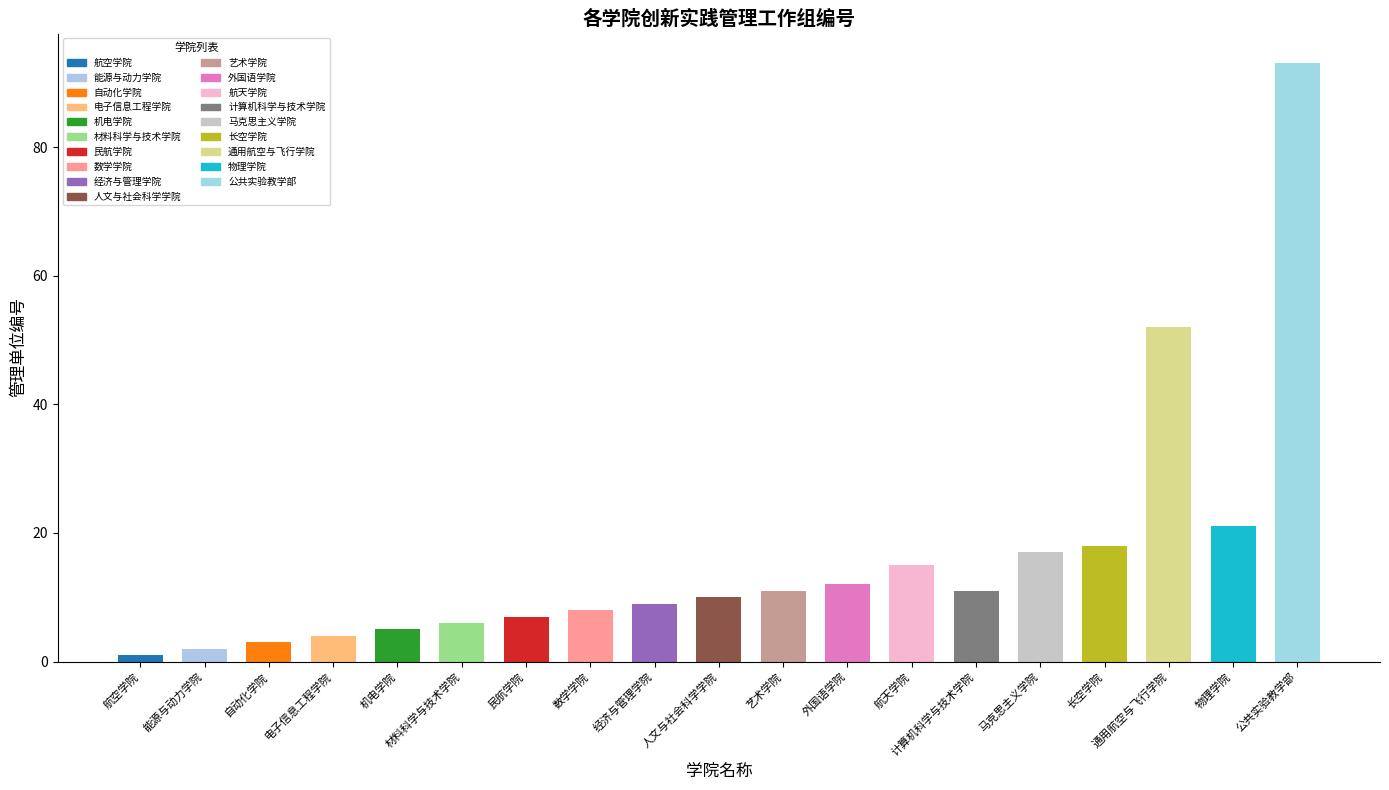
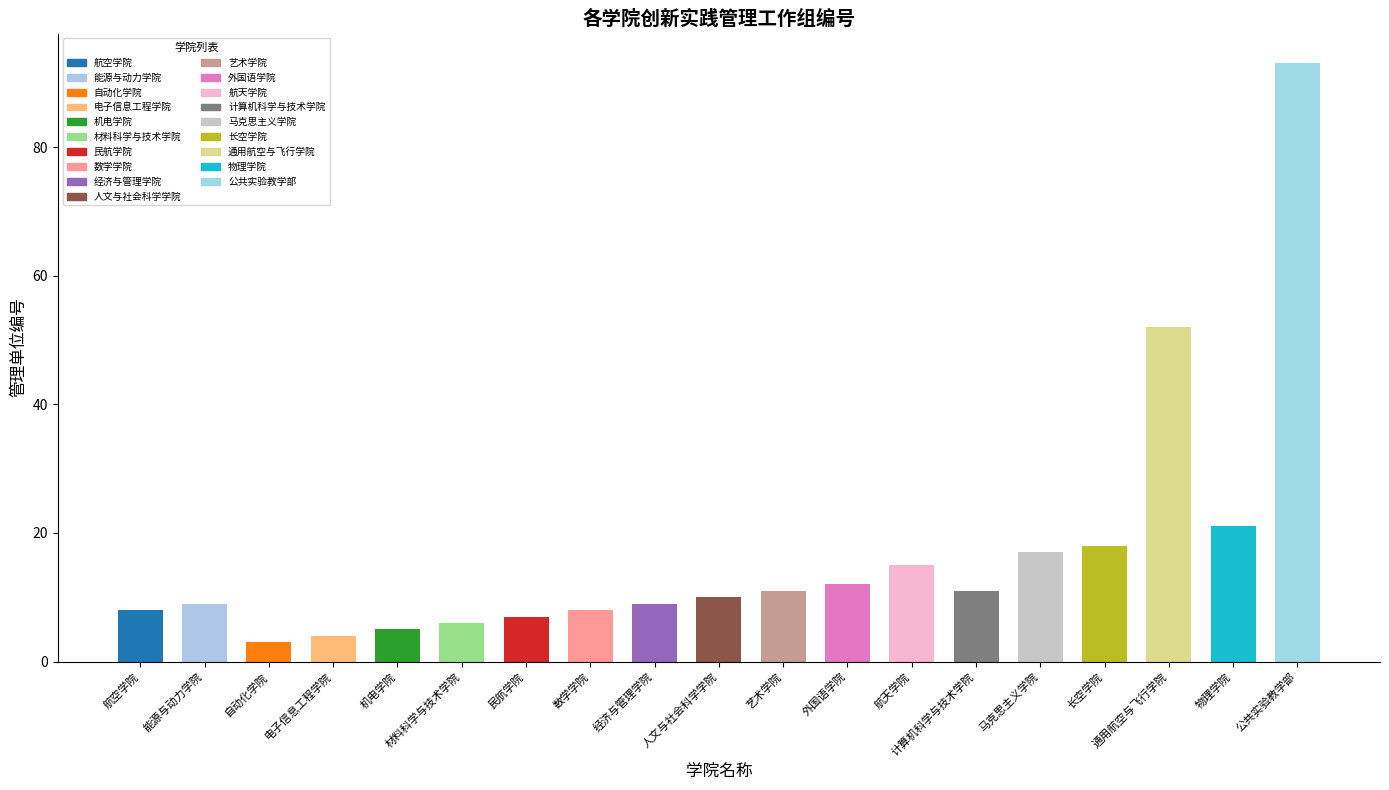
航空学院: 1 -> 8
能源与动力学院: 2 -> 9
